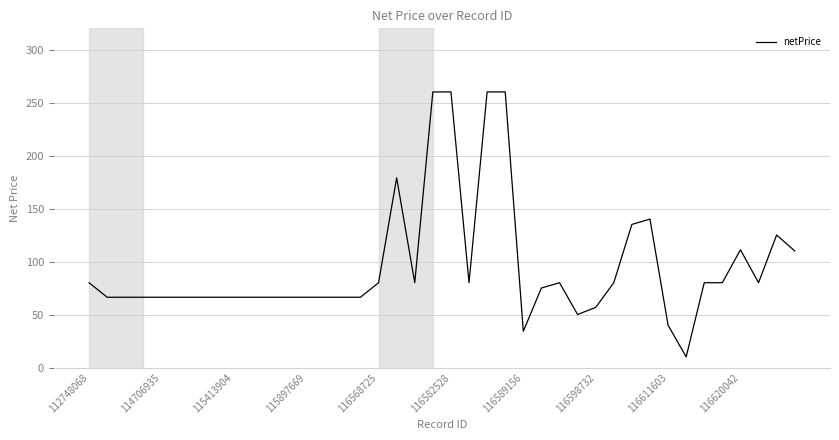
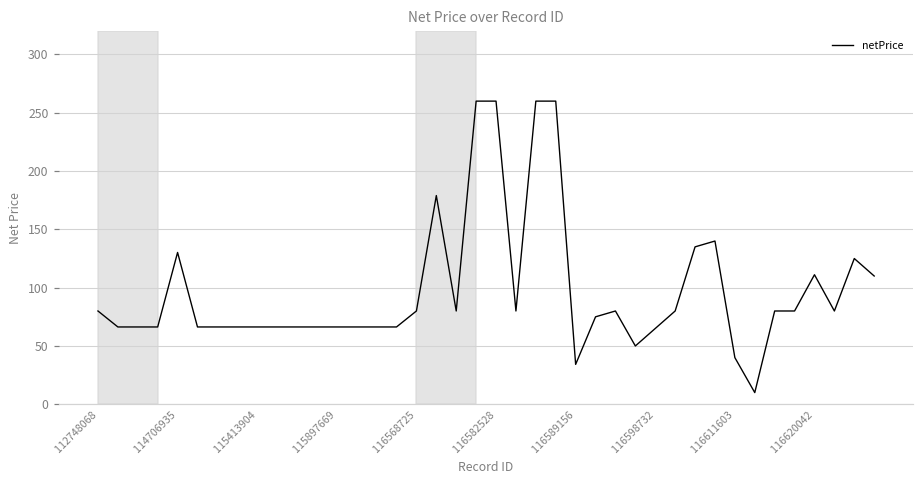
114706935: 66 -> 130
116598732: 57 -> 65
